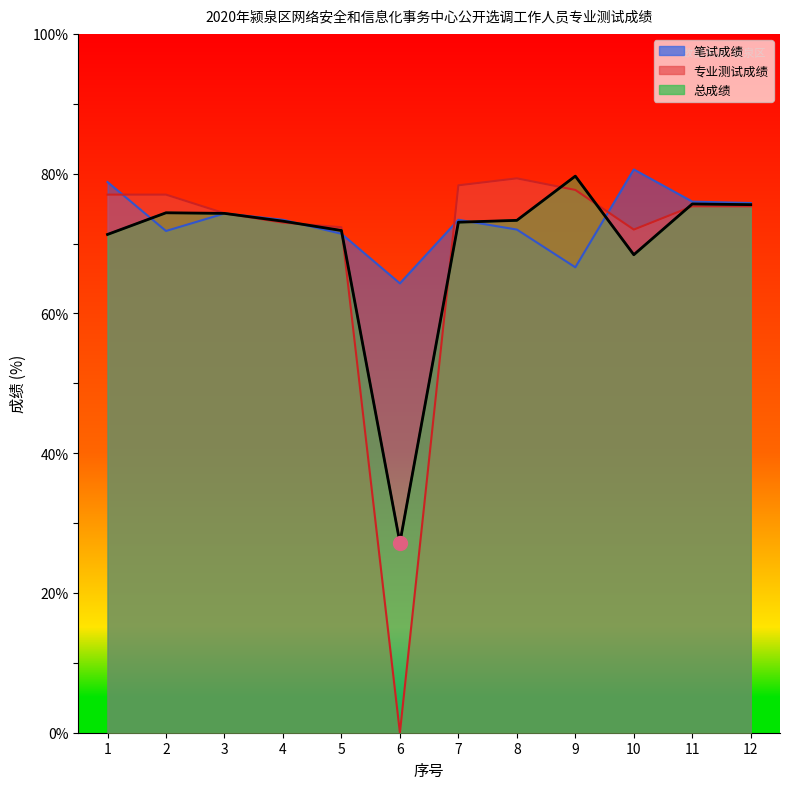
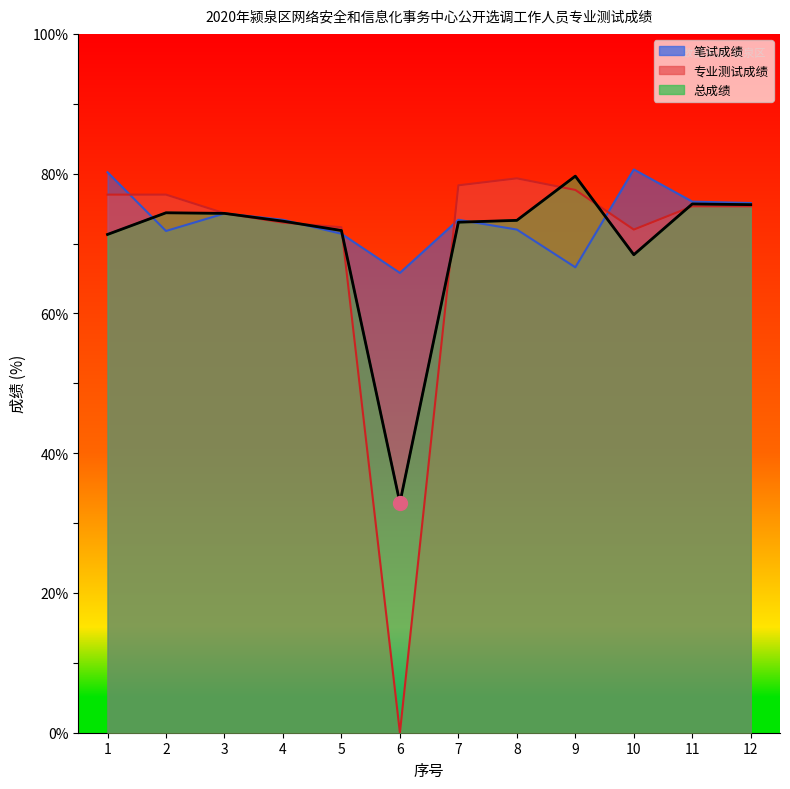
笔试成绩, 1: 79% -> 80%
笔试成绩, 6: 64% -> 66%
总成绩, 6: 27% -> 33%
